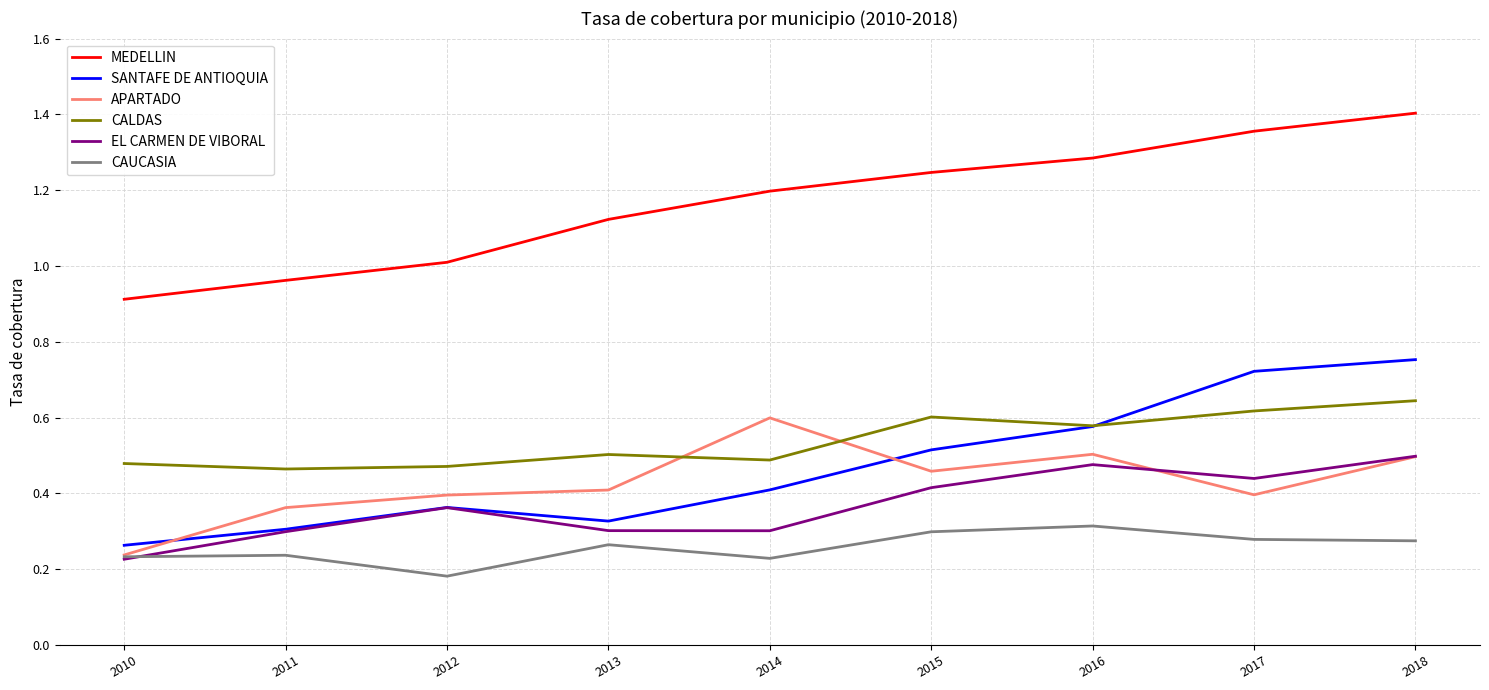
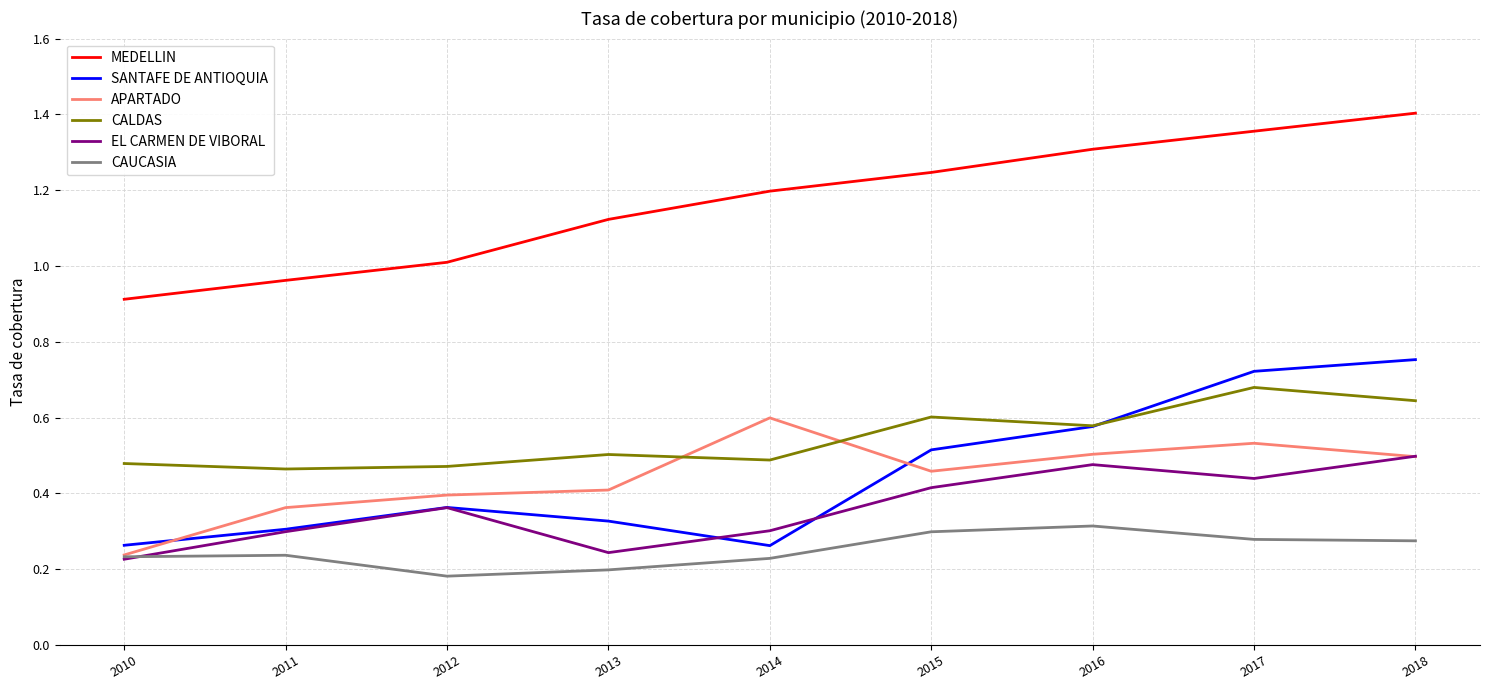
EL CARMEN DE VIBORAL, 2013: 0.30 -> 0.24
CAUCASIA, 2013: 0.26 -> 0.20
SANTAFE DE ANTIOQUIA, 2014: 0.41 -> 0.26
MEDELLIN, 2016: 1.28 -> 1.31
APARTADO, 2017: 0.40 -> 0.53
CALDAS, 2017: 0.62 -> 0.68
